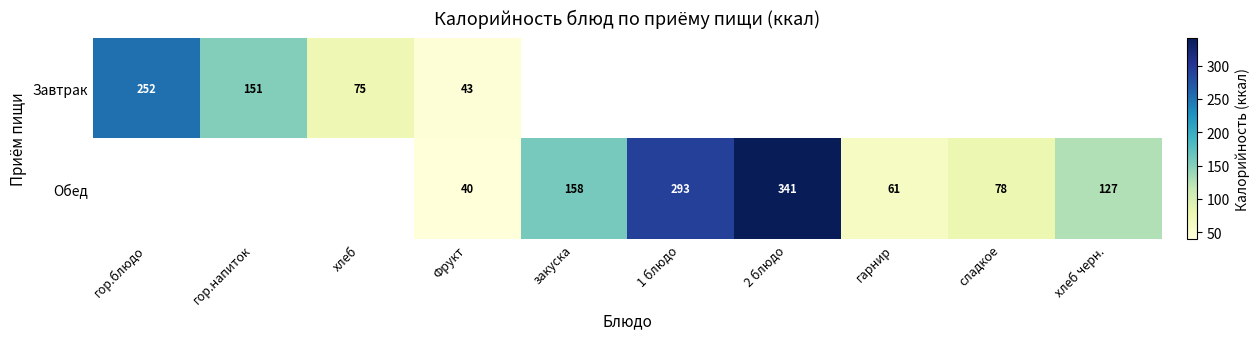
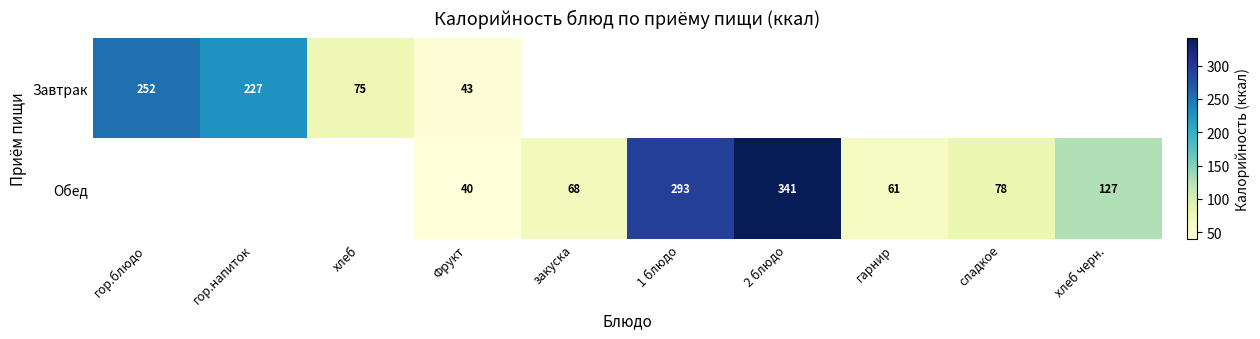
Завтрак, гор.напиток: 151 -> 227
Обед, закуска: 158 -> 68
